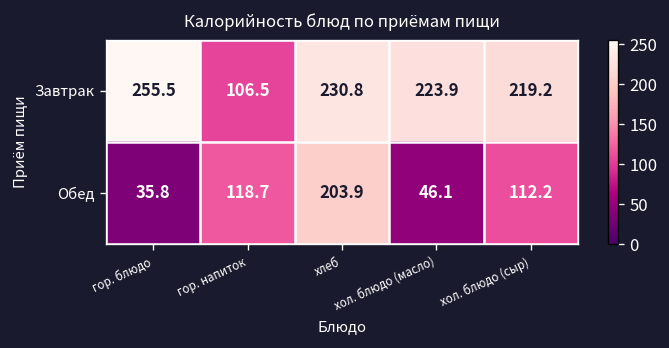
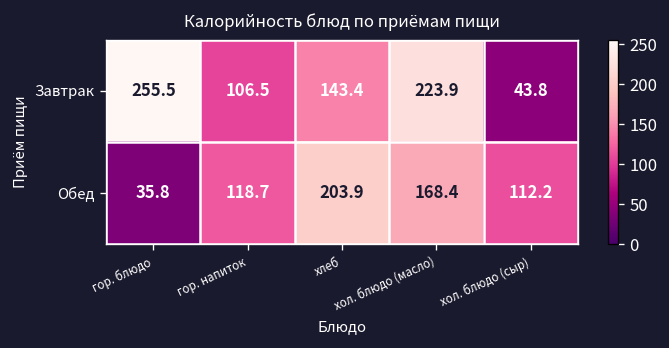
Завтрак, хлеб: 230.8 -> 143.4
Завтрак, хол. блюдо (сыр): 219.2 -> 43.8
Обед, хол. блюдо (масло): 46.1 -> 168.4
